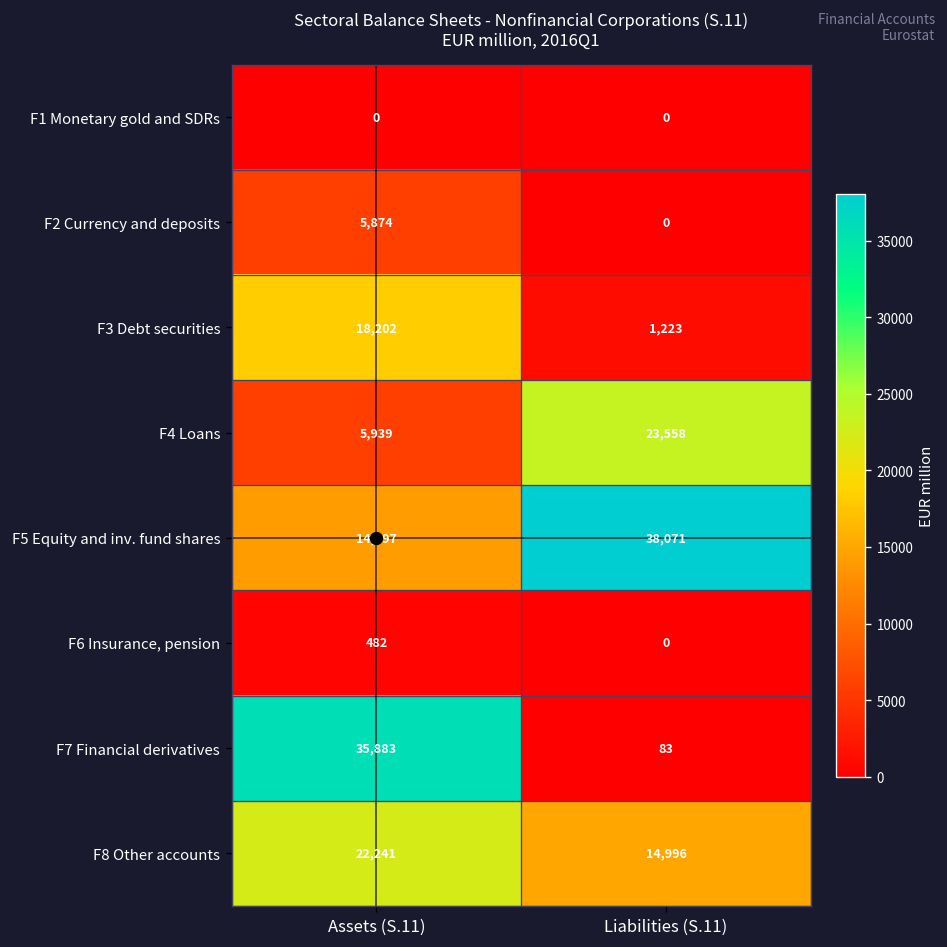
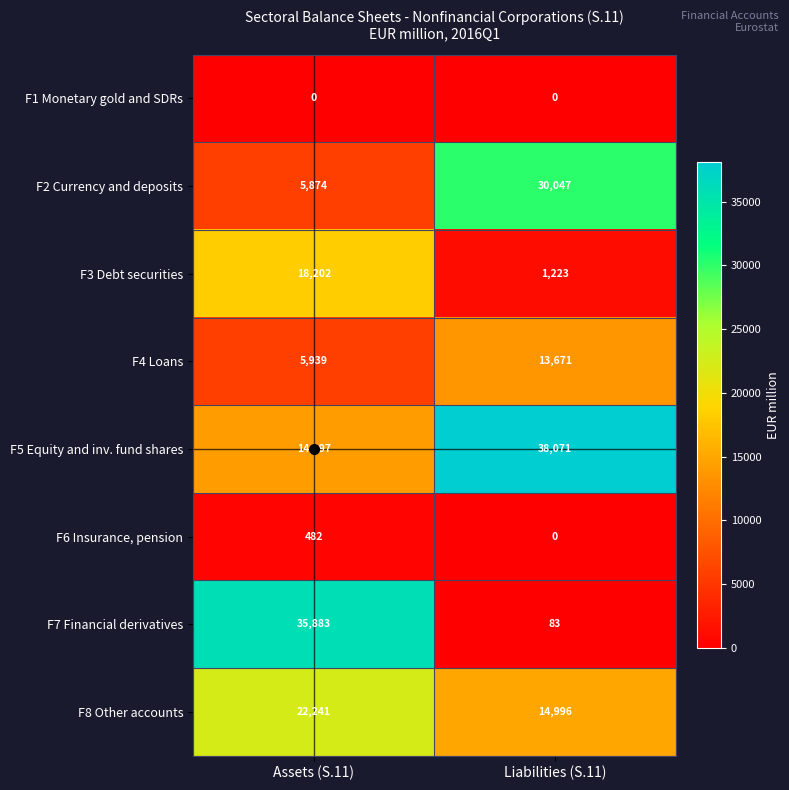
F2 Currency and deposits, Liabilities (S.11): 0 -> 30,047
F4 Loans, Liabilities (S.11): 23,558 -> 13,671
